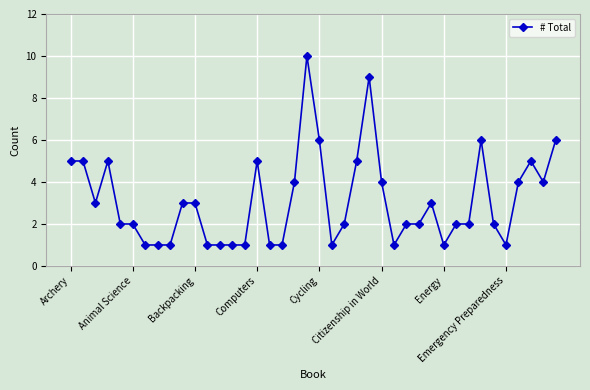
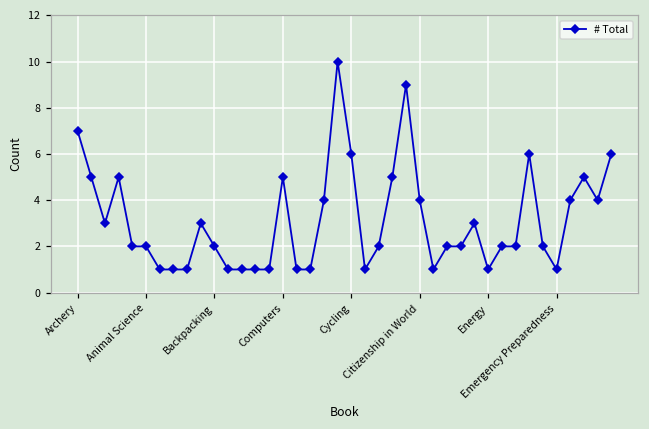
Archery: 5 -> 7
Backpacking: 3 -> 2
